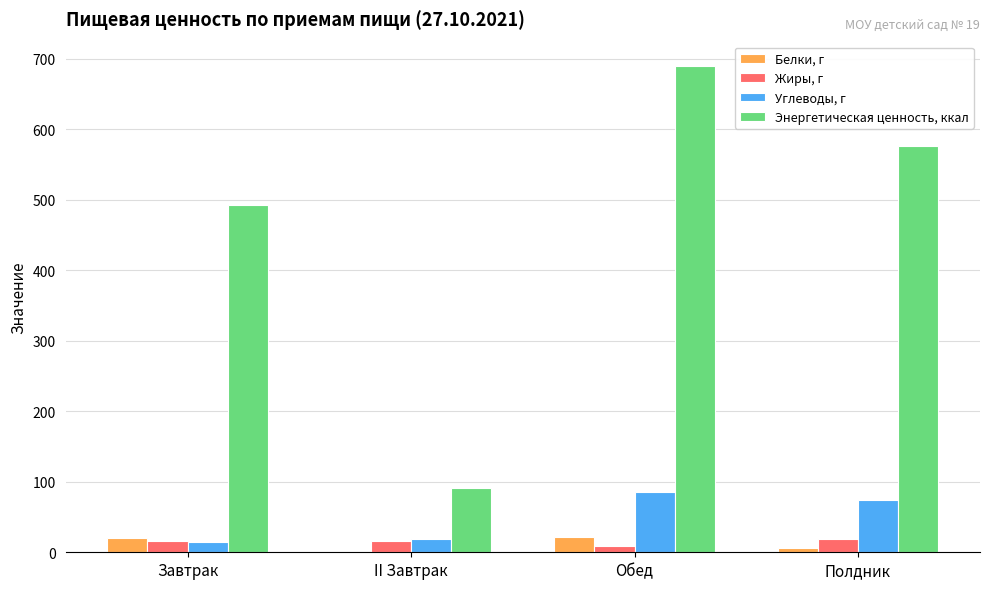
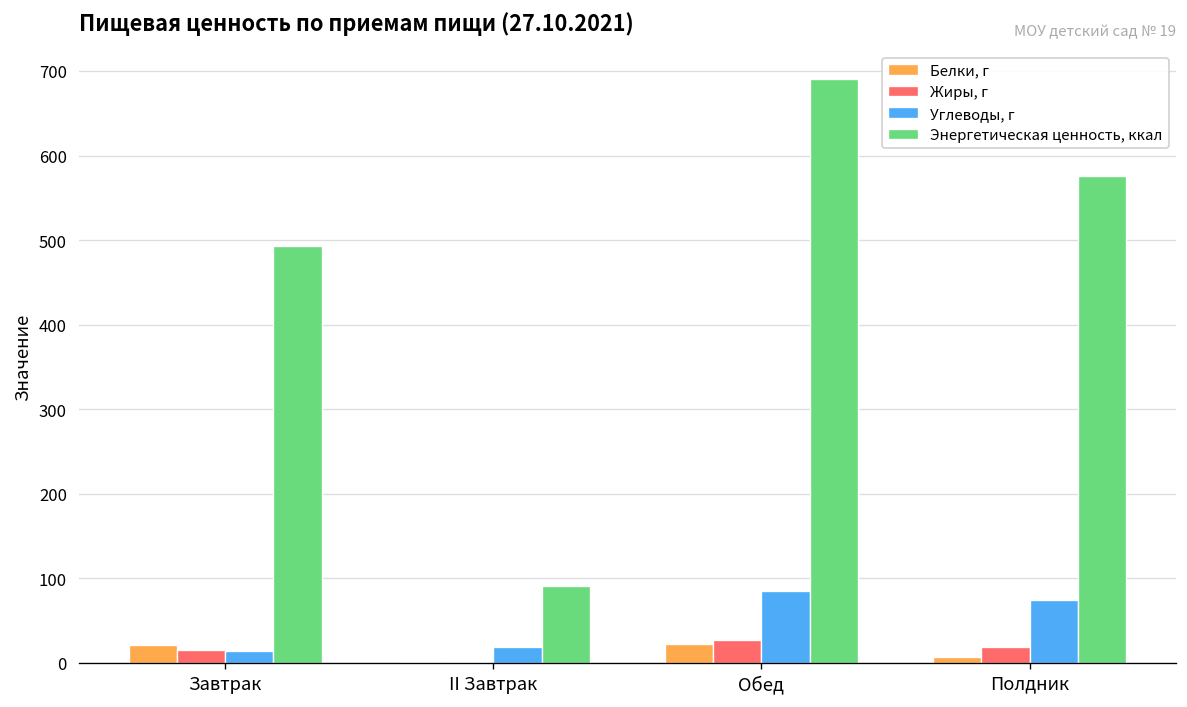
Жиры, г, II Завтрак: 20 -> 0
Жиры, г, Обед: 10 -> 30
